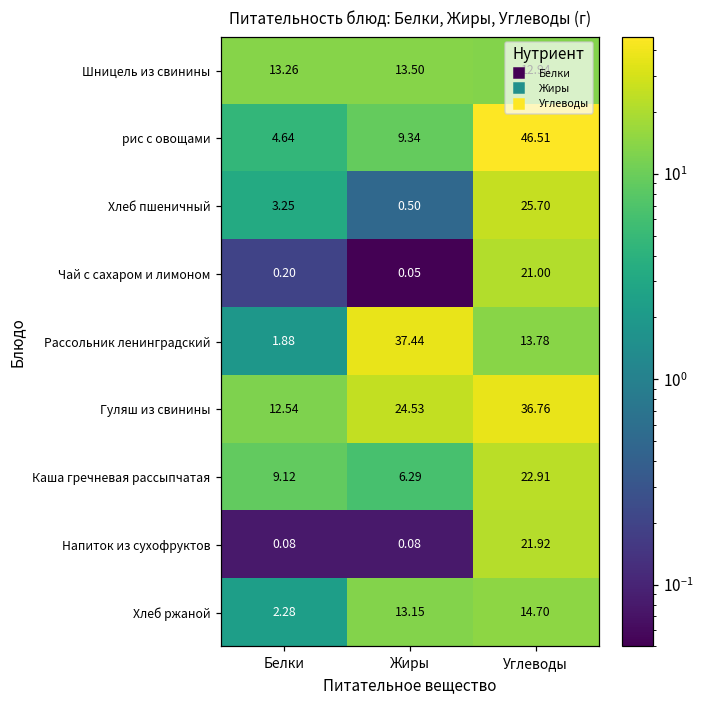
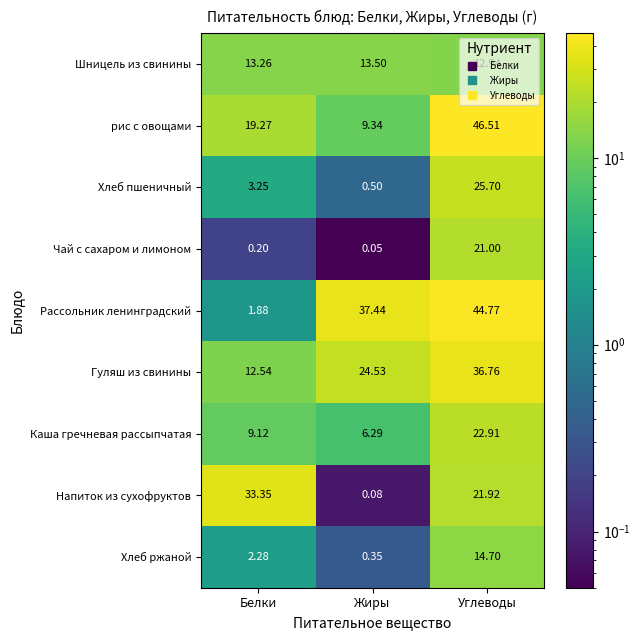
рис с овощами, Белки: 4.64 -> 19.27
Рассольник ленинградский, Углеводы: 13.78 -> 44.77
Напиток из сухофруктов, Белки: 0.08 -> 33.35
Хлеб ржаной, Жиры: 13.15 -> 0.35
